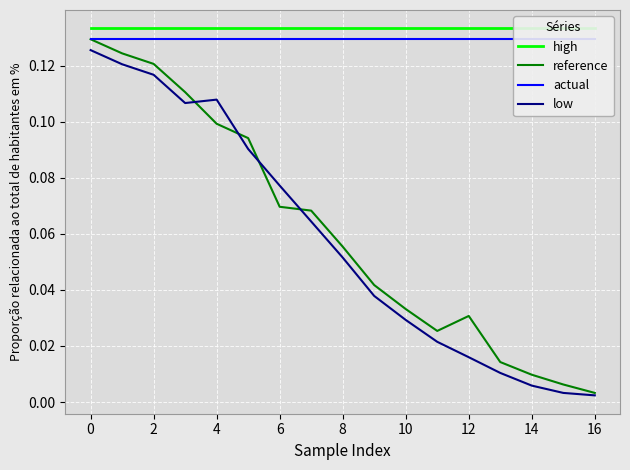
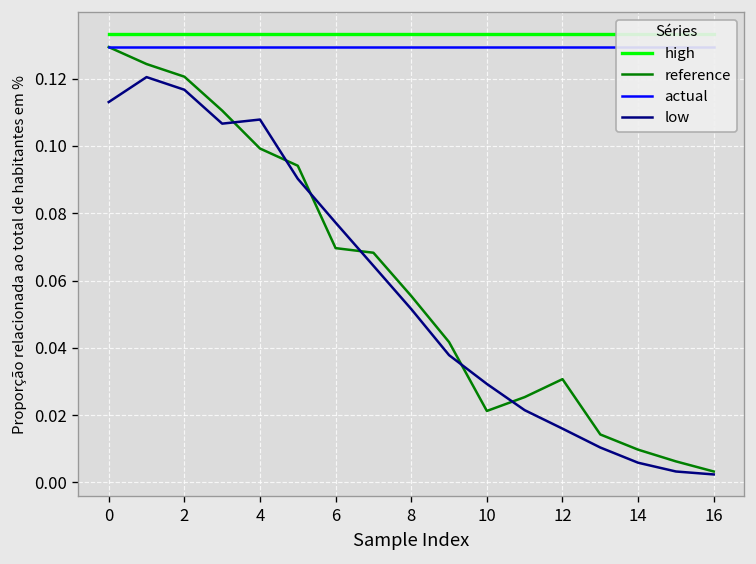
low, 0: 0.126 -> 0.113
reference, 10: 0.033 -> 0.021
